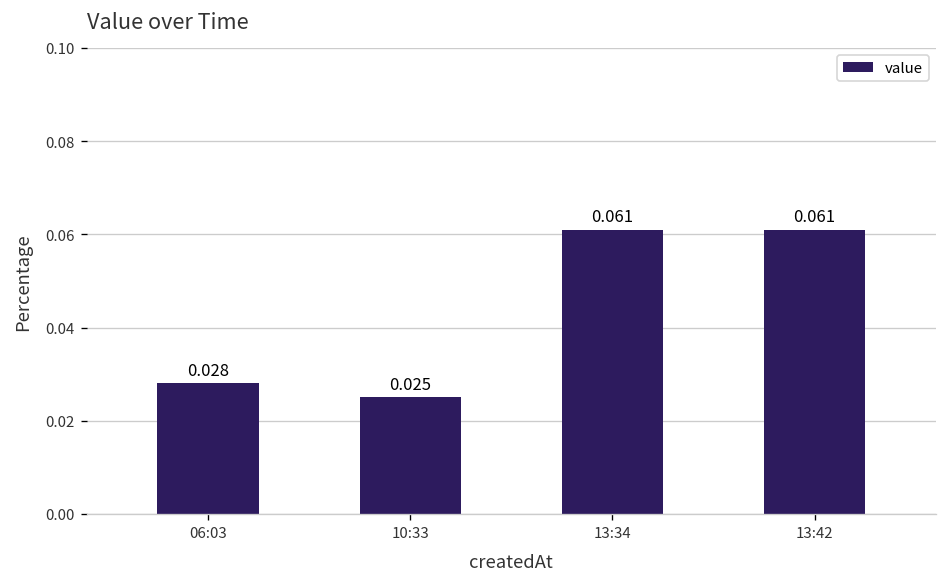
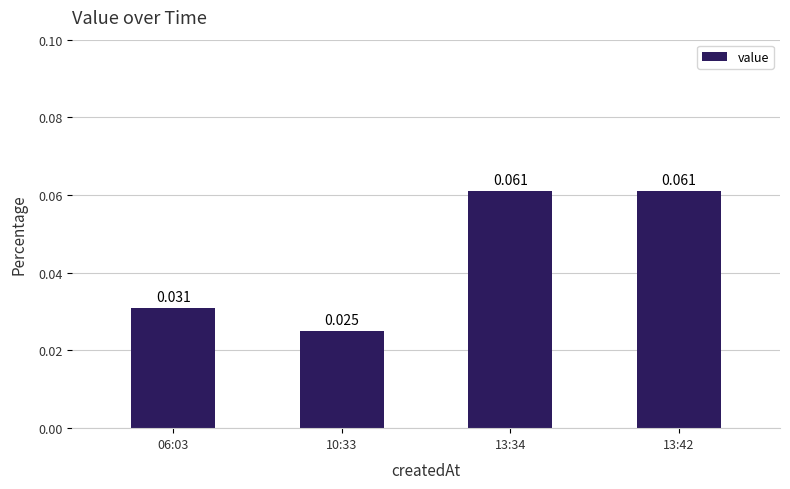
06:03: 0.028 -> 0.031
